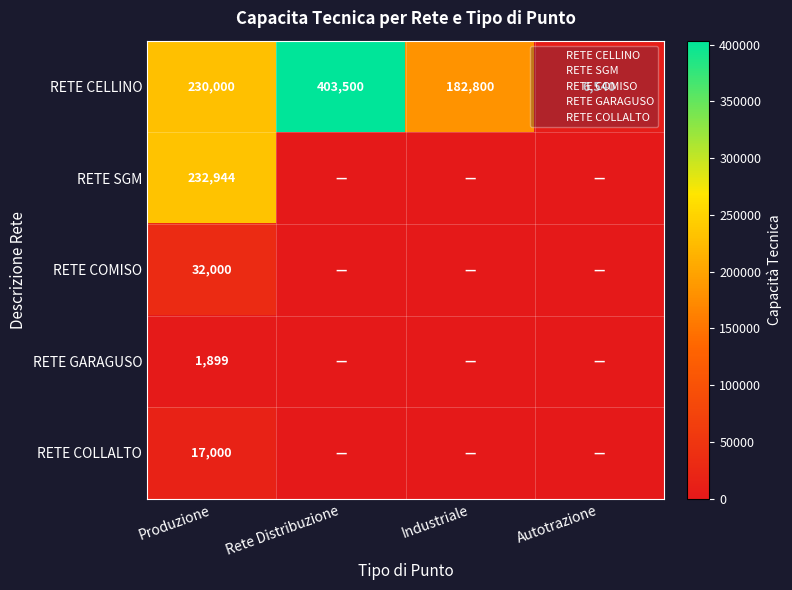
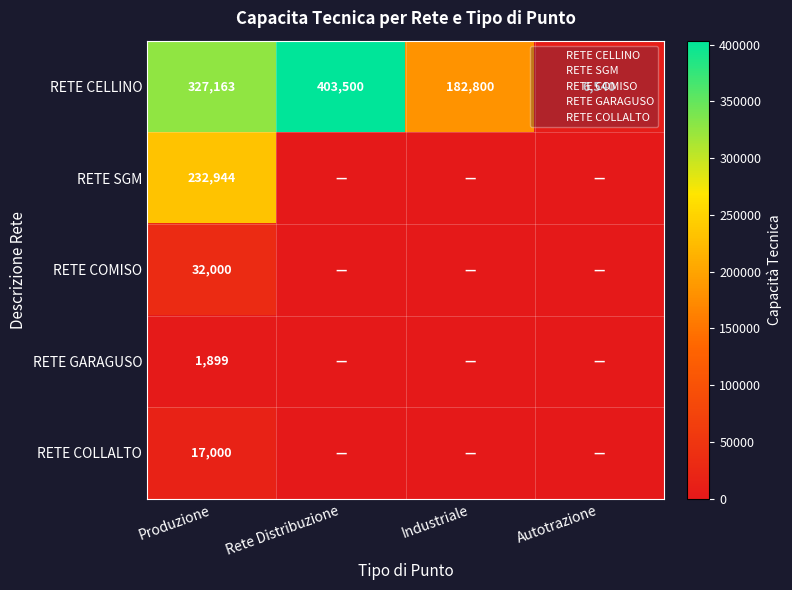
RETE CELLINO, Produzione: 230,000 -> 327,163
